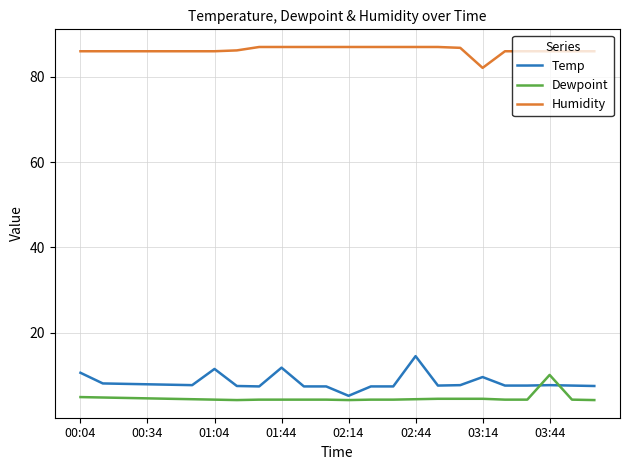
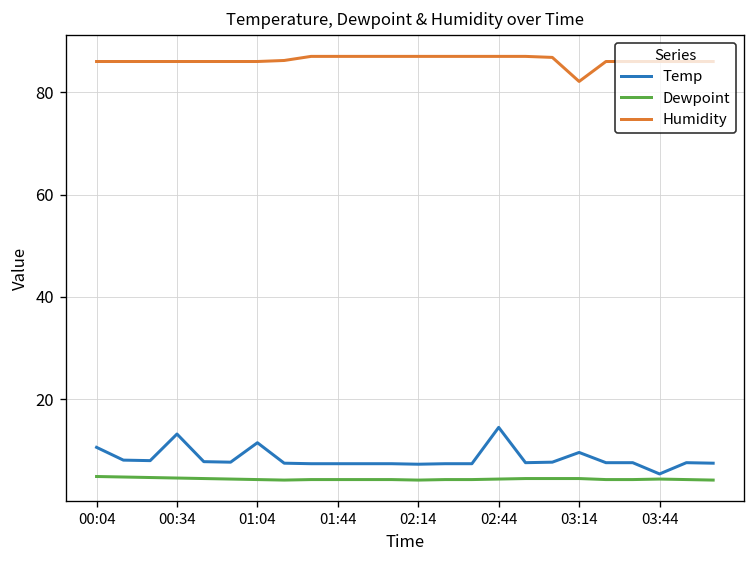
Temp, 00:34: 8 -> 13
Temp, 01:44: 12 -> 7
Temp, 02:14: 5 -> 7
Temp, 03:44: 8 -> 5
Dewpoint, 03:44: 10 -> 4
